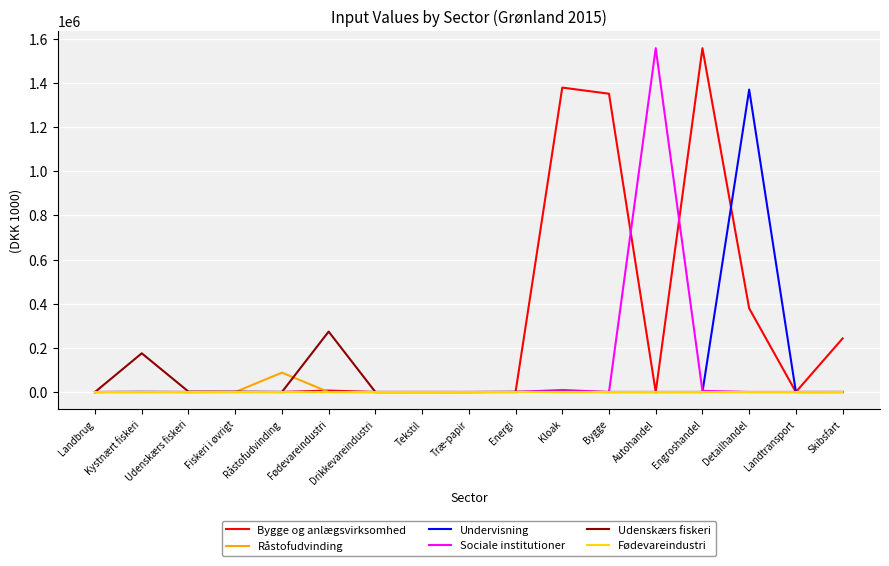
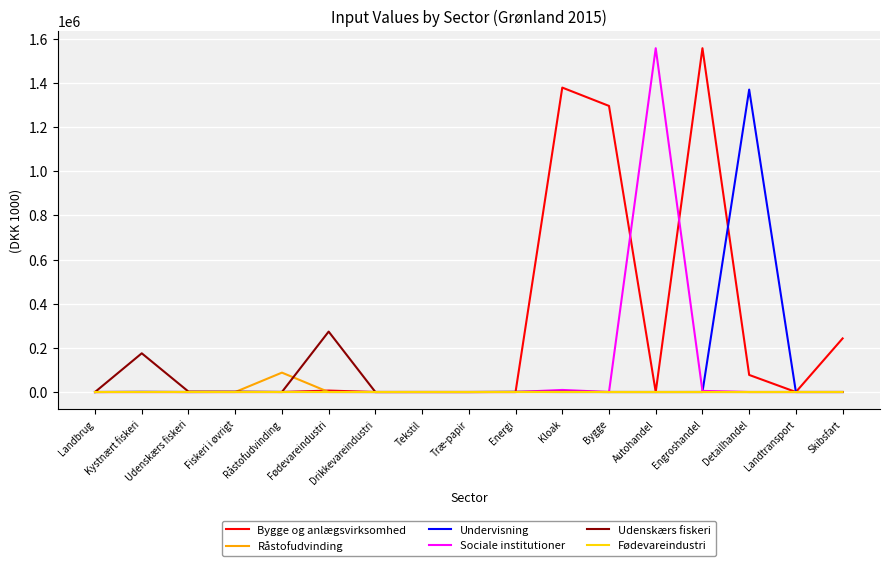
Bygge og anlægsvirksomhed, Bygge: 1350000 -> 1300000
Bygge og anlægsvirksomhed, Detailhandel: 380000 -> 80000
